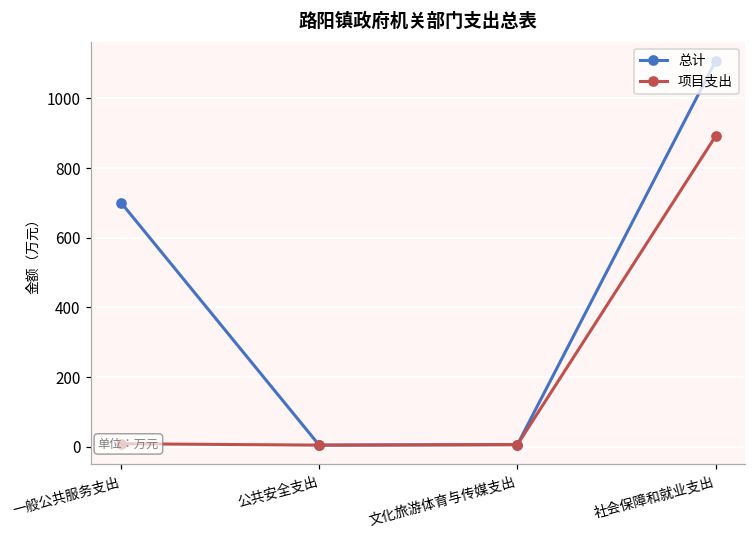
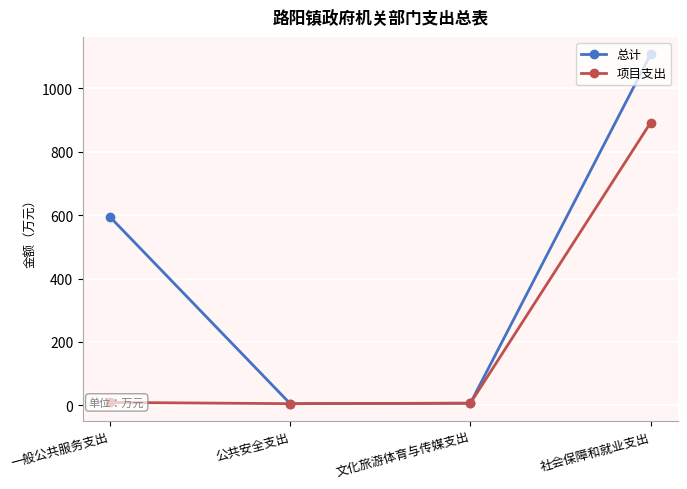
总计, 一般公共服务支出: 700 -> 590
